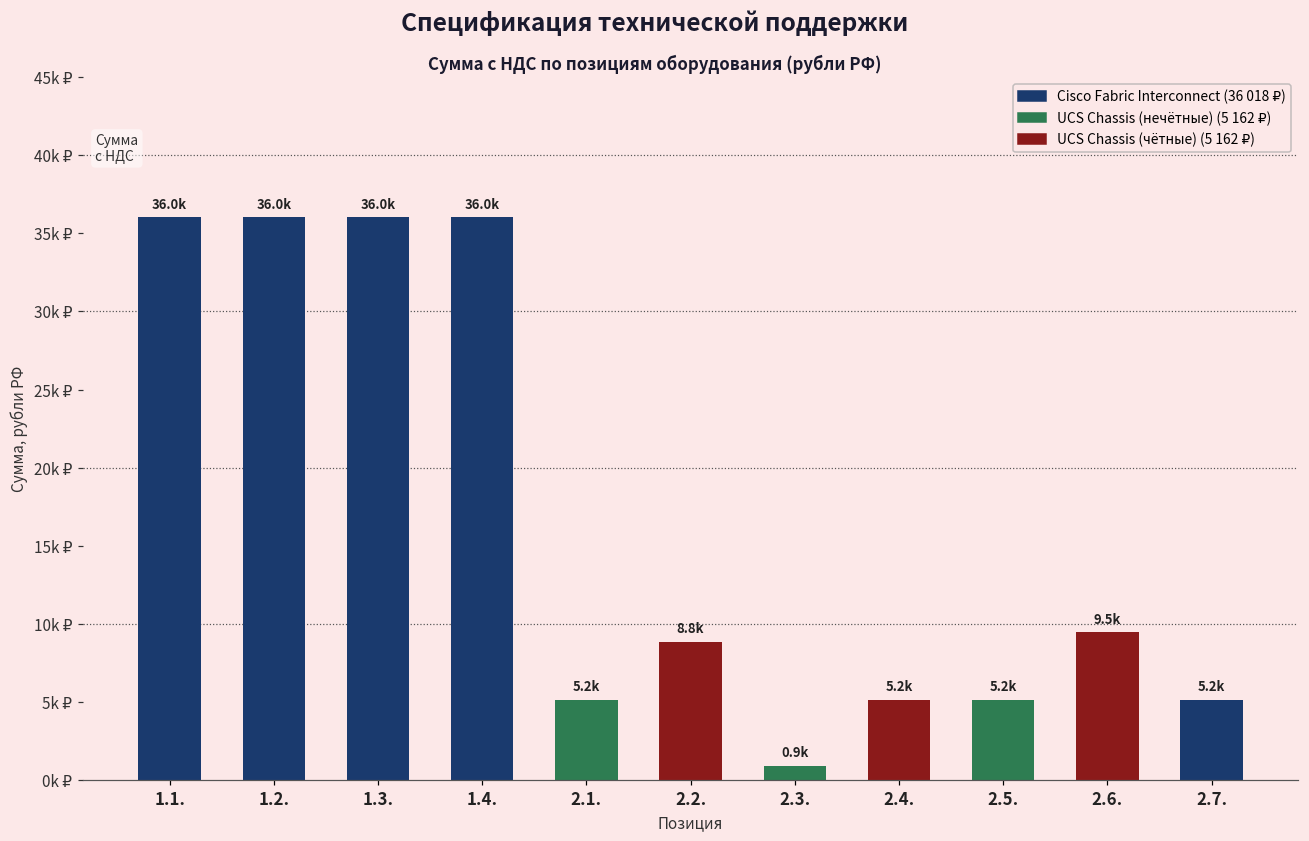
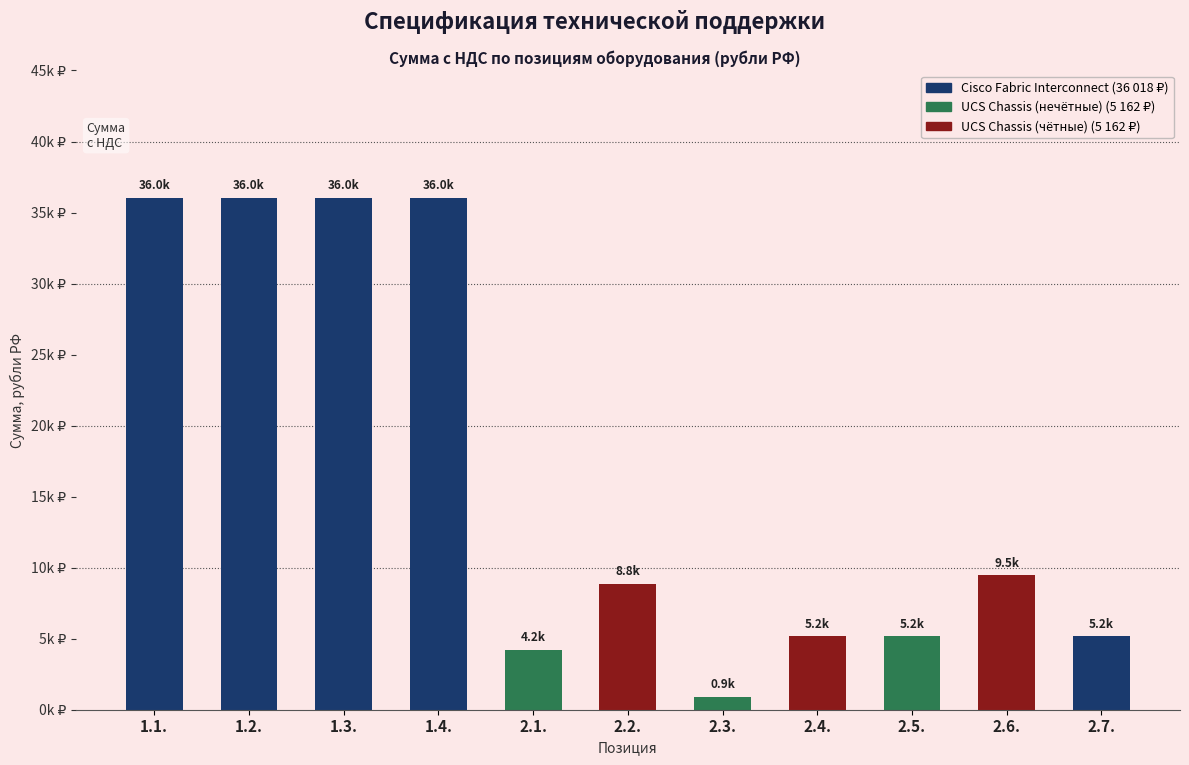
2.1.: 5.2k -> 4.2k
